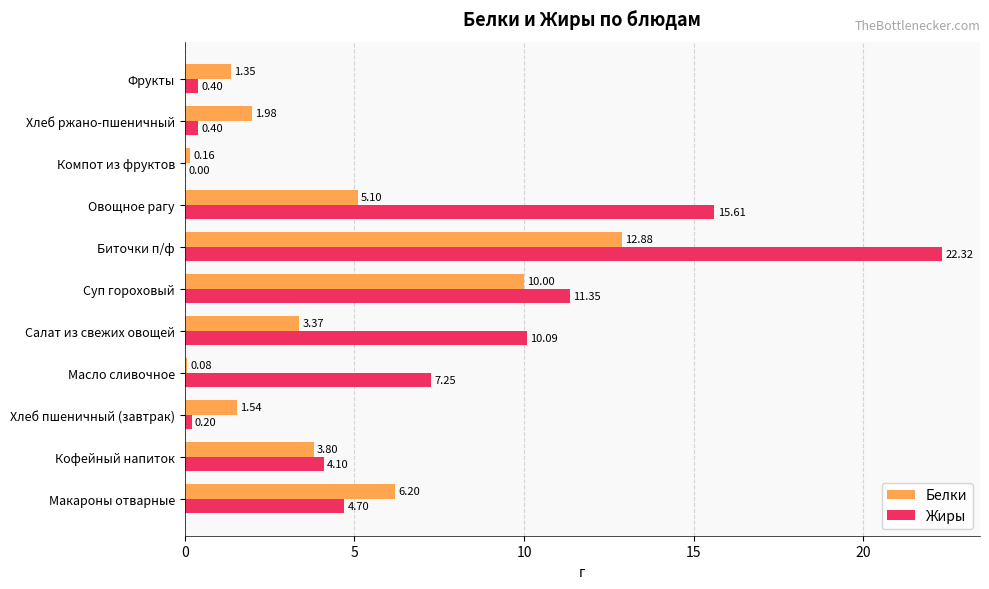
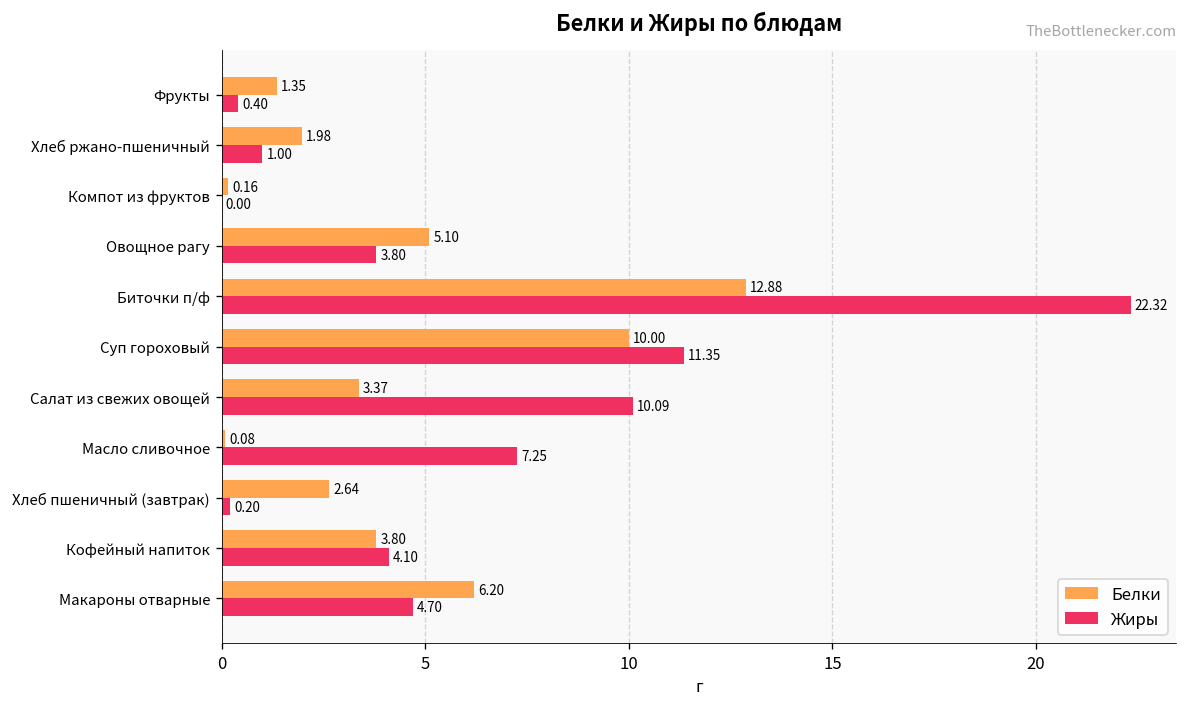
Жиры, Хлеб ржано-пшеничный: 0.40 -> 1.00
Жиры, Овощное рагу: 15.61 -> 3.80
Белки, Хлеб пшеничный (завтрак): 1.54 -> 2.64
